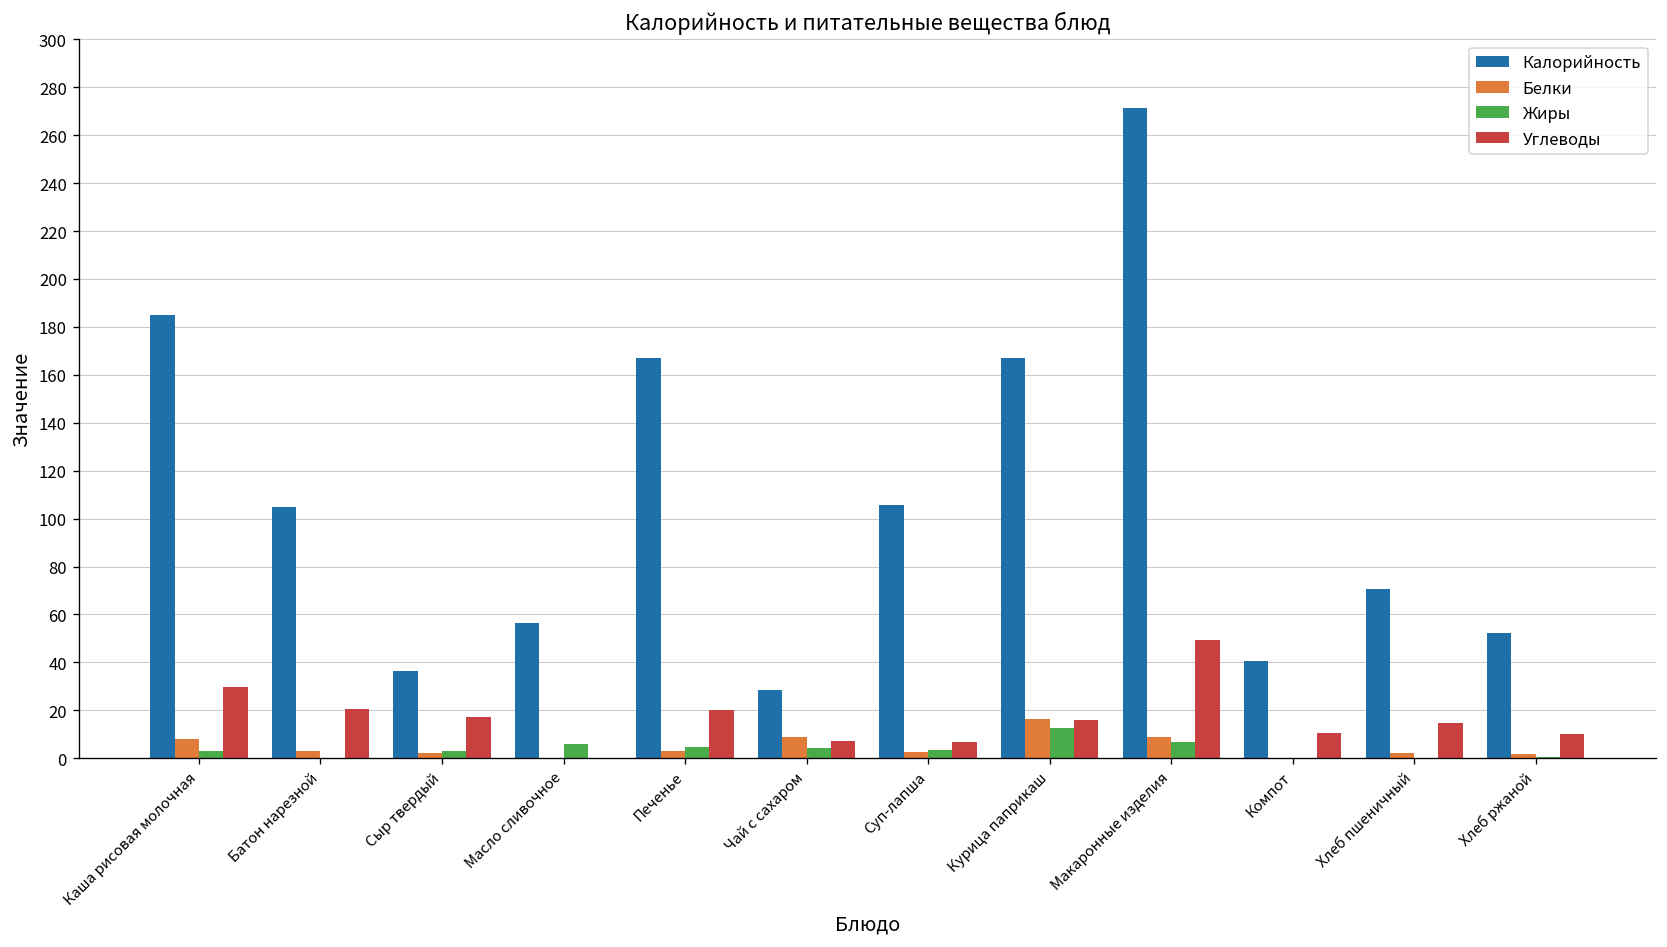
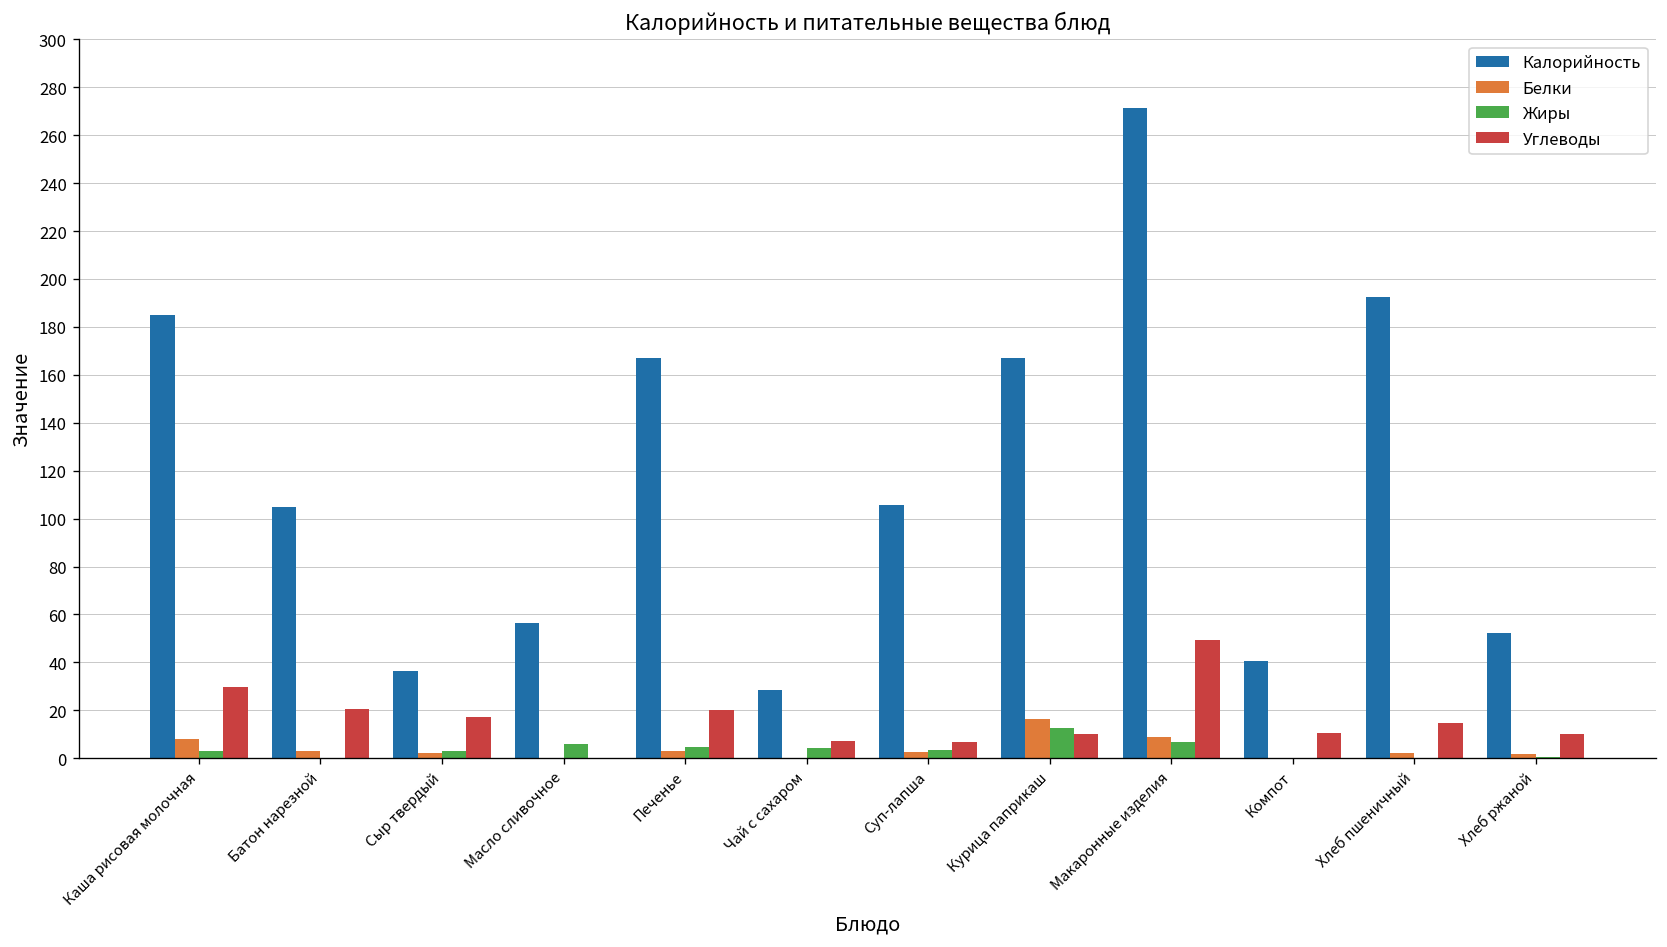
Белки, Чай с сахаром: 9 -> 0
Углеводы, Курица паприкаш: 16 -> 10
Калорийность, Хлеб пшеничный: 71 -> 193
